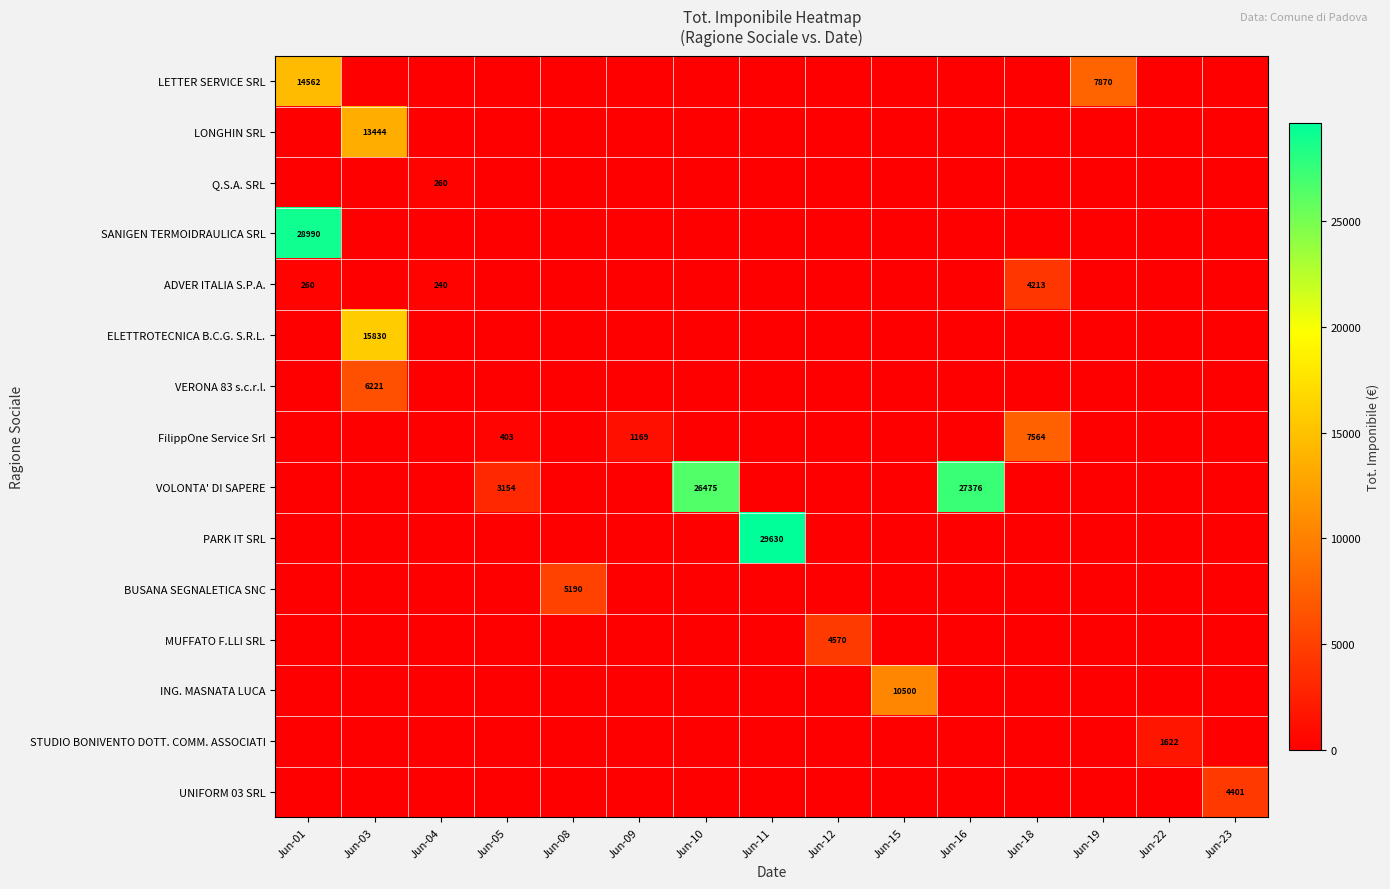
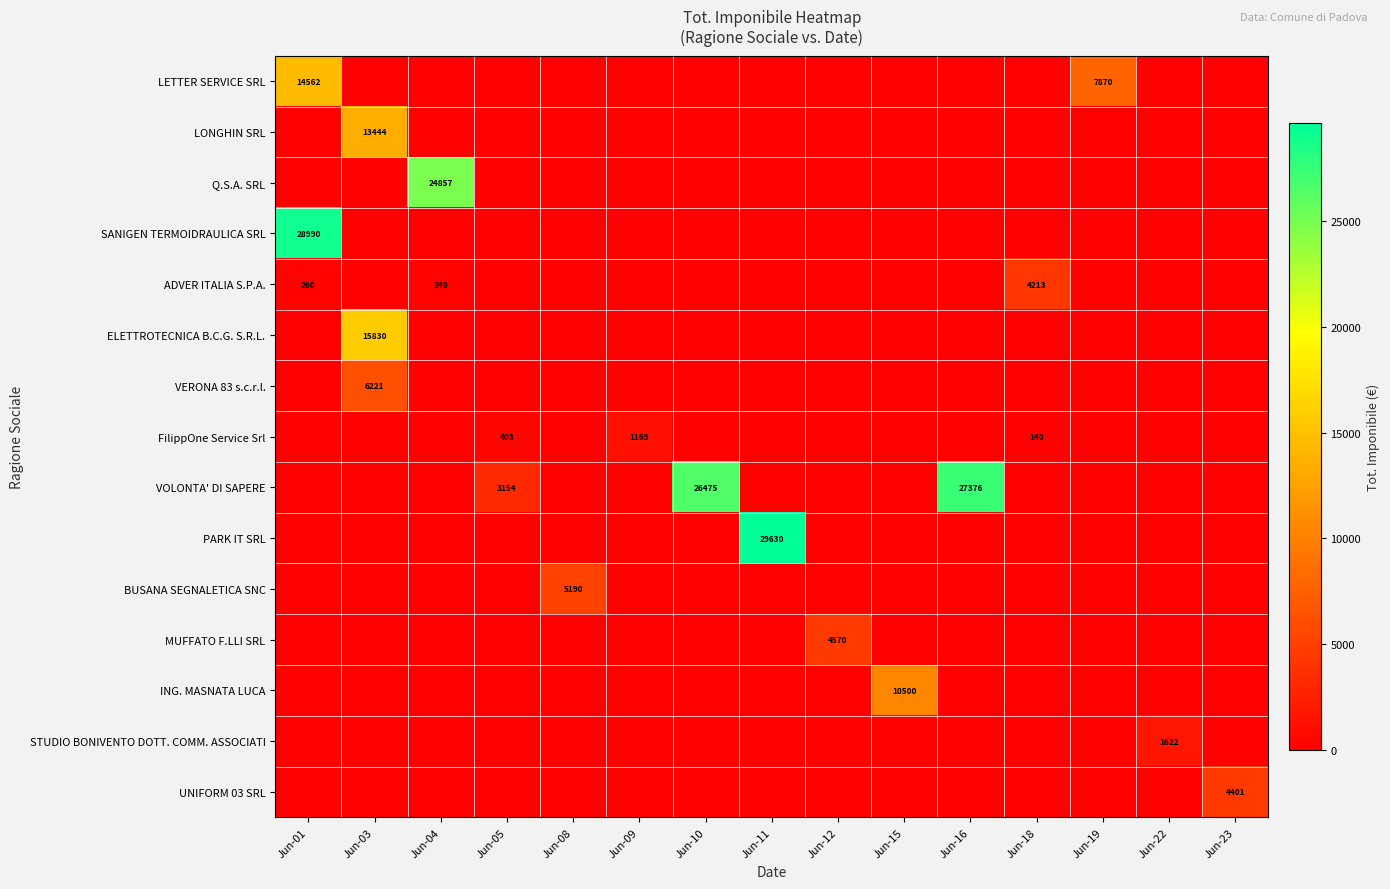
Q.S.A. SRL, Jun-04: 260 -> 24857
FilippOne Service Srl, Jun-18: 7564 -> 140
